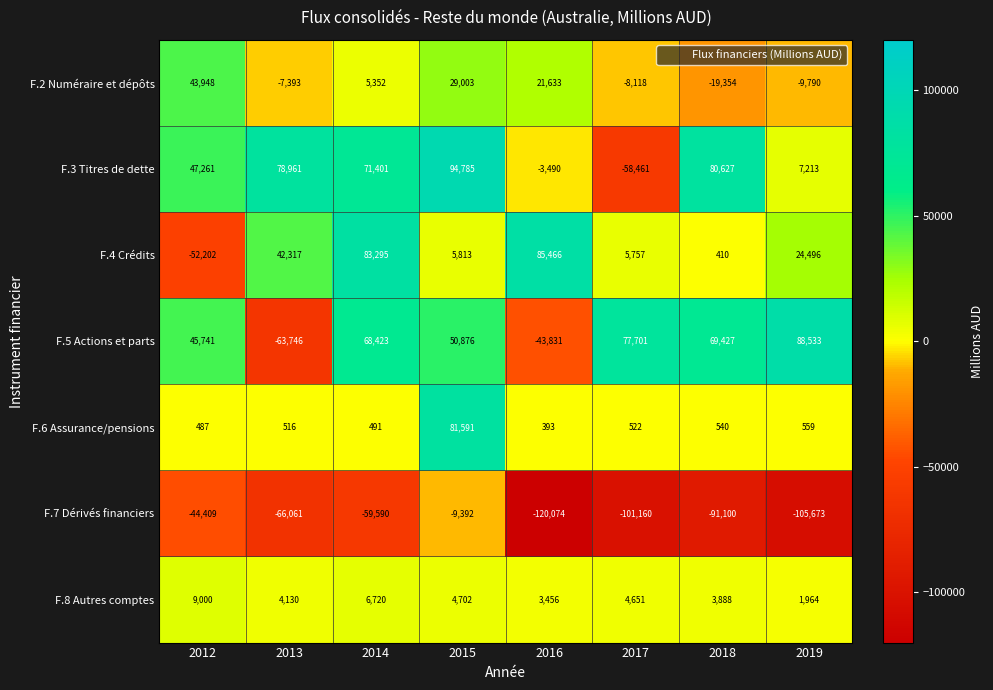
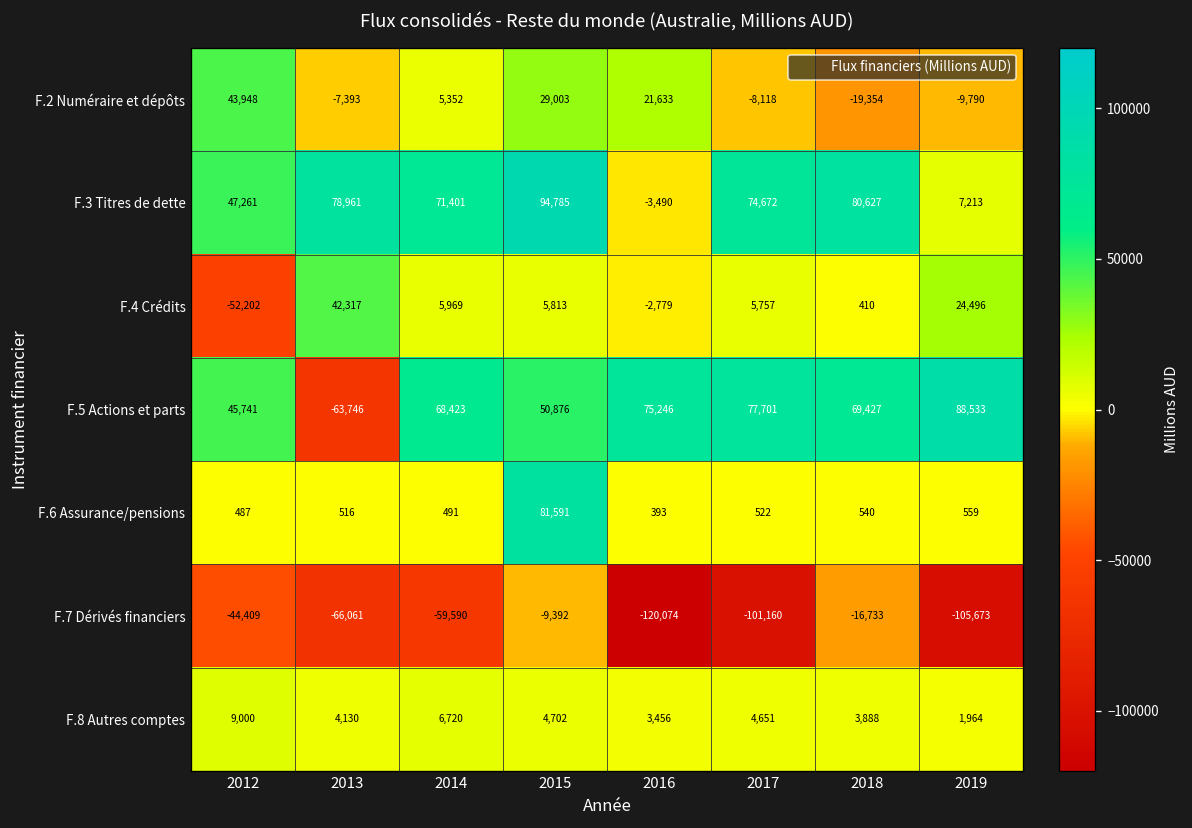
F.3 Titres de dette, 2017: -58,461 -> 74,672
F.4 Crédits, 2014: 83,295 -> 5,969
F.4 Crédits, 2016: 85,466 -> -2,779
F.5 Actions et parts, 2016: -43,831 -> 75,246
F.7 Dérivés financiers, 2018: -91,100 -> -16,733
